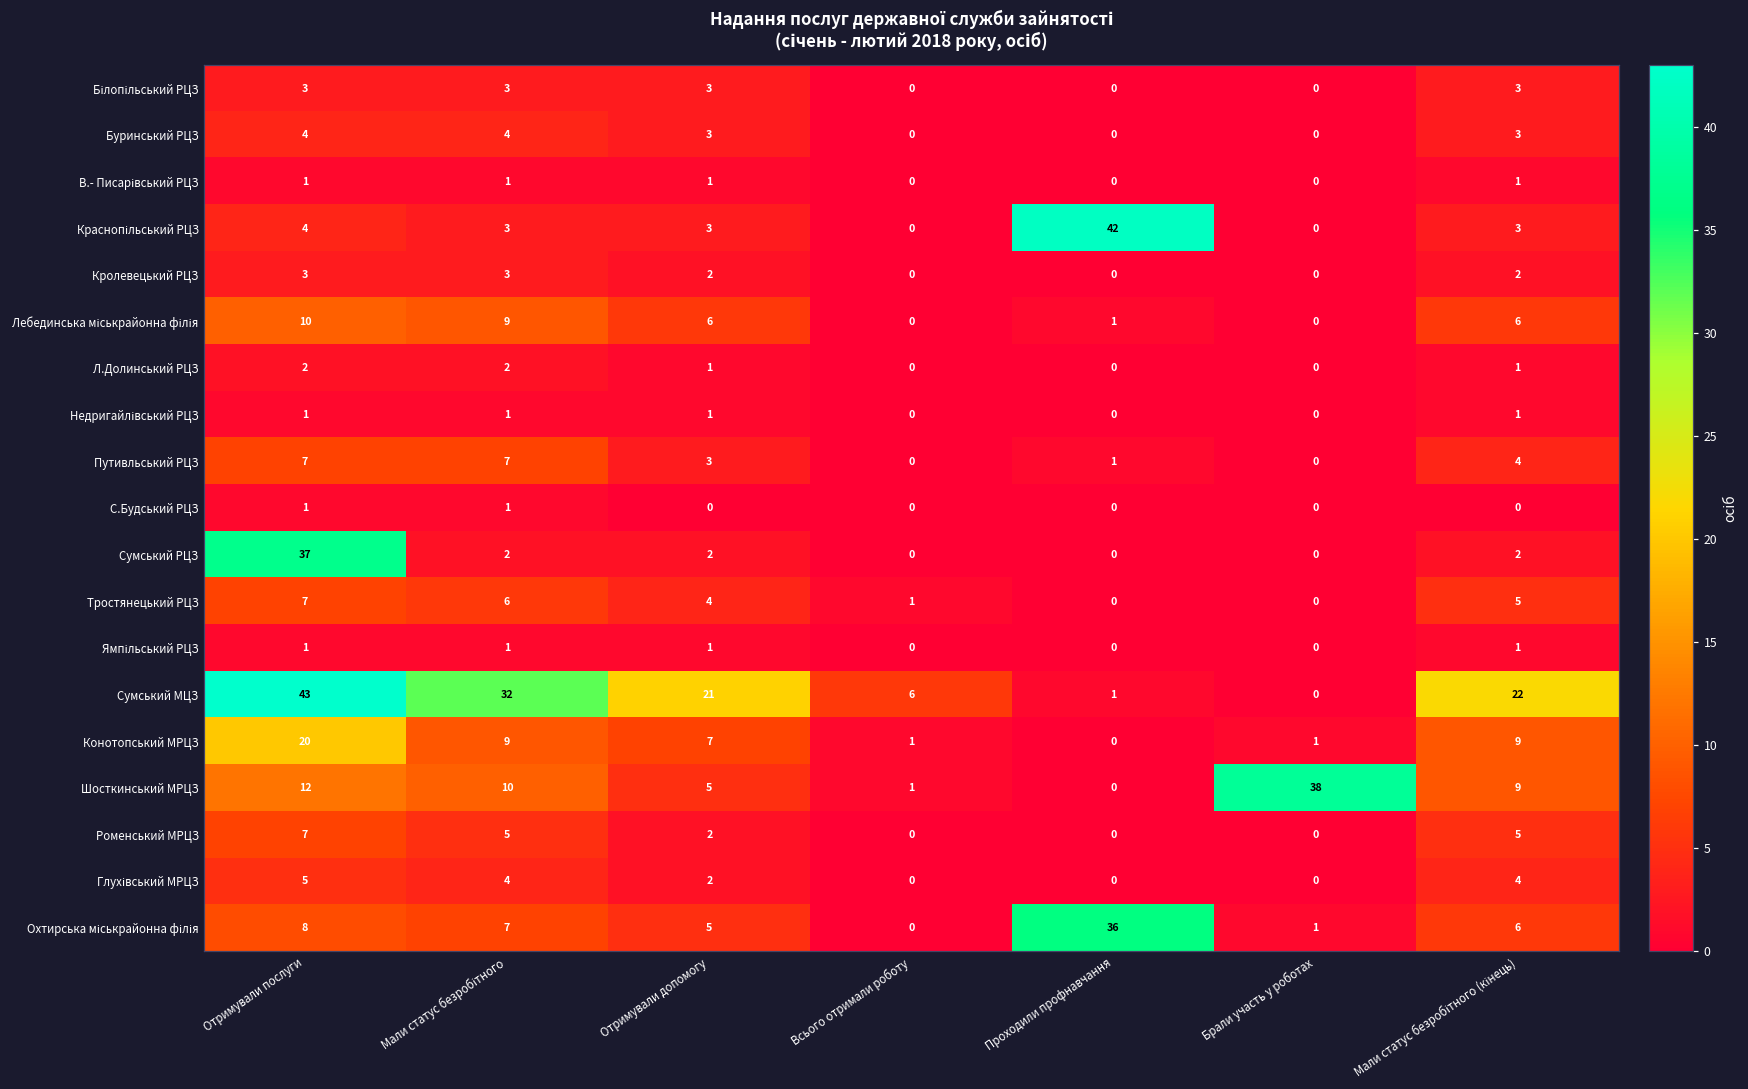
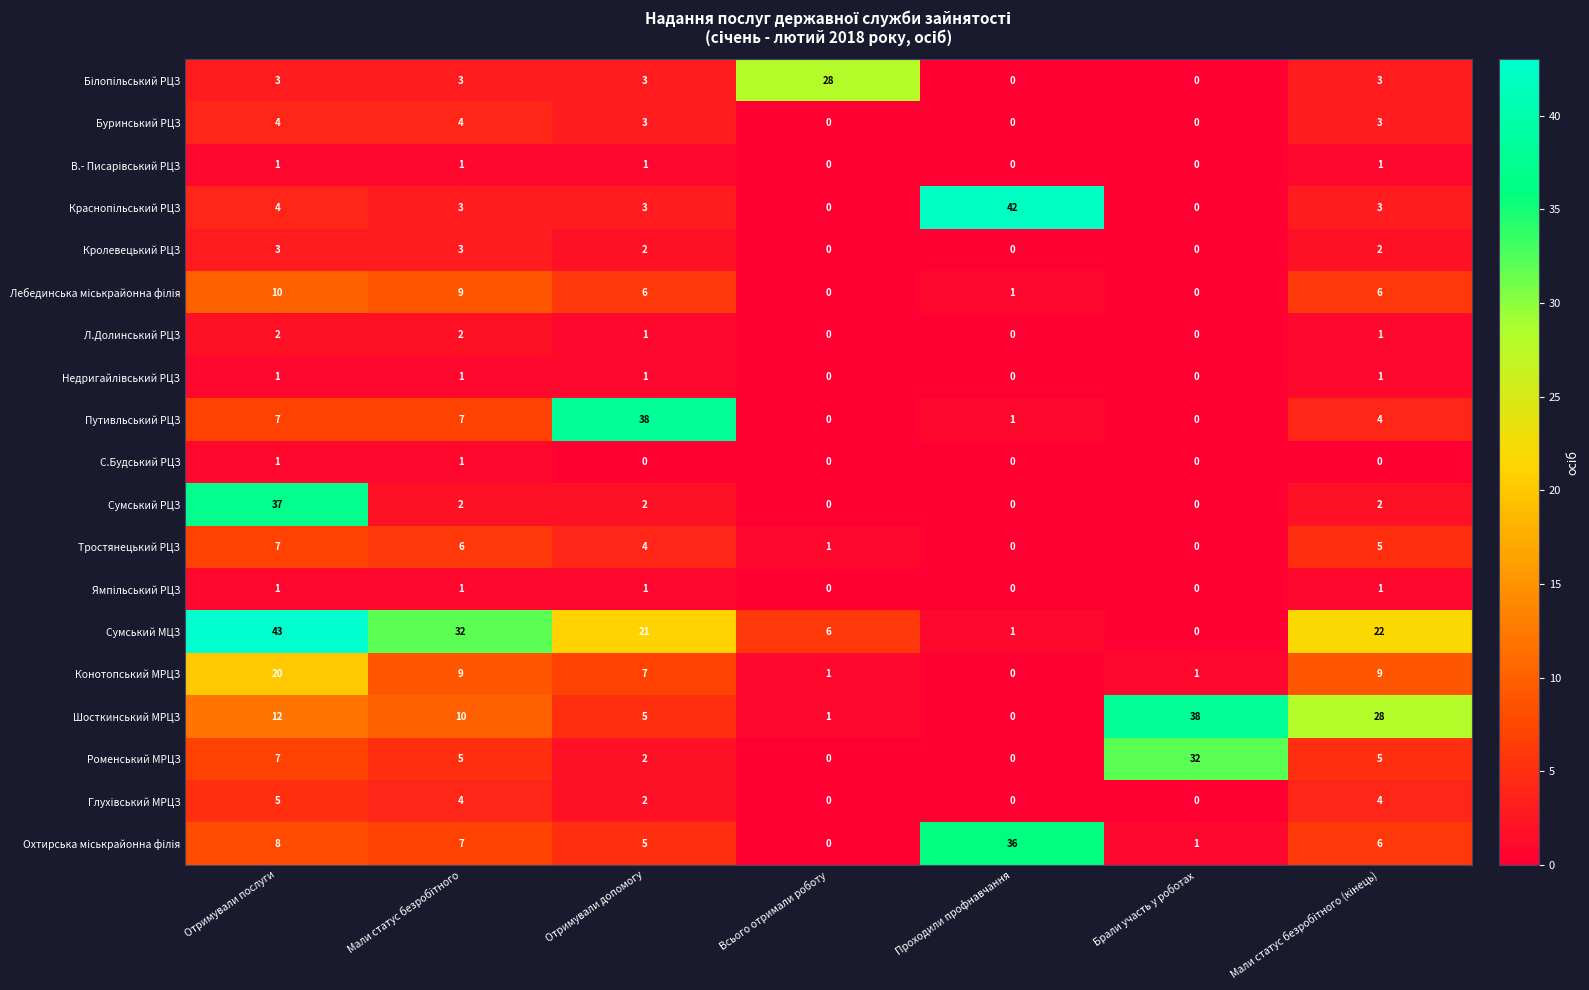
Білопільський РЦЗ, Всього отримали роботу: 0 -> 28
Путивльський РЦЗ, Отримували допомогу: 3 -> 38
Шосткинський МРЦЗ, Мали статус безробітного (кінець): 9 -> 28
Роменський МРЦЗ, Брали участь у роботах: 0 -> 32
